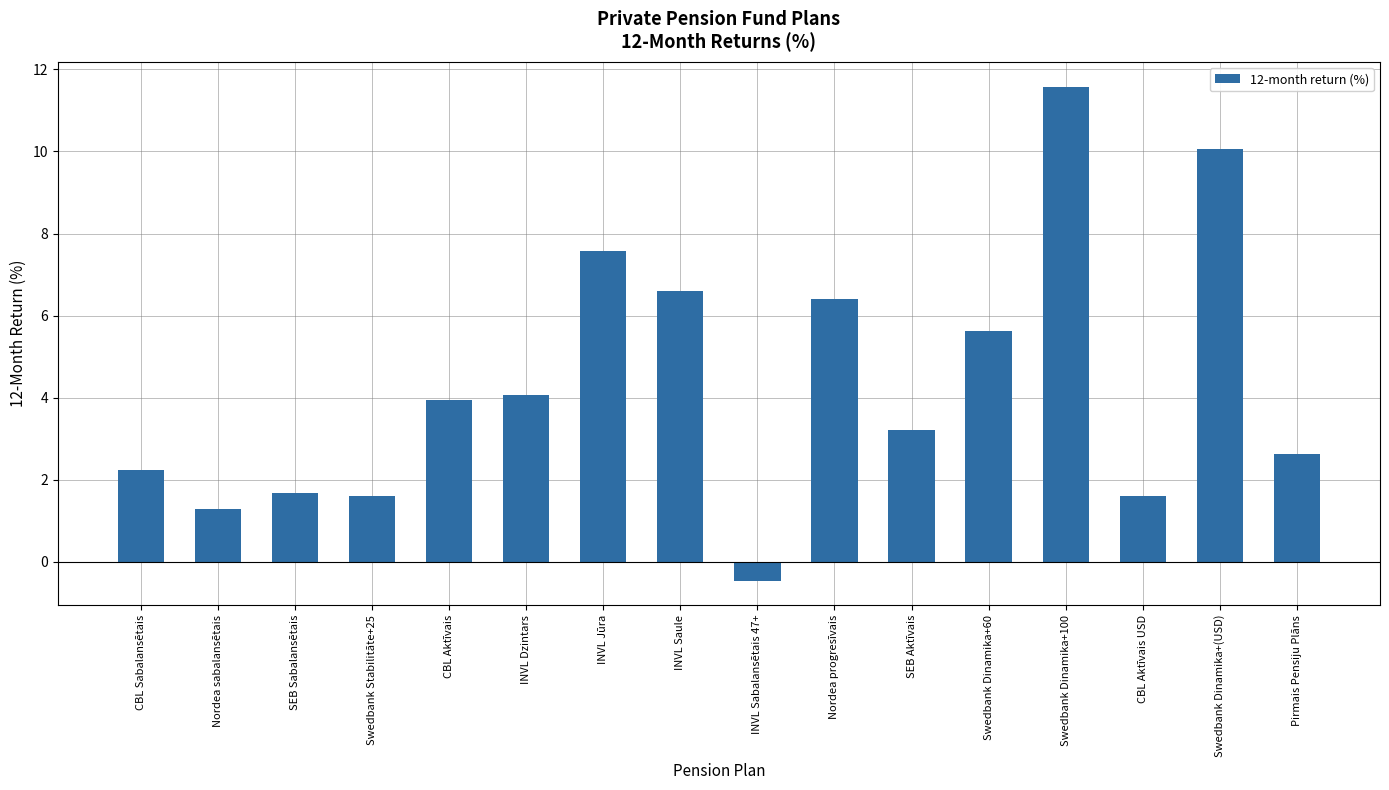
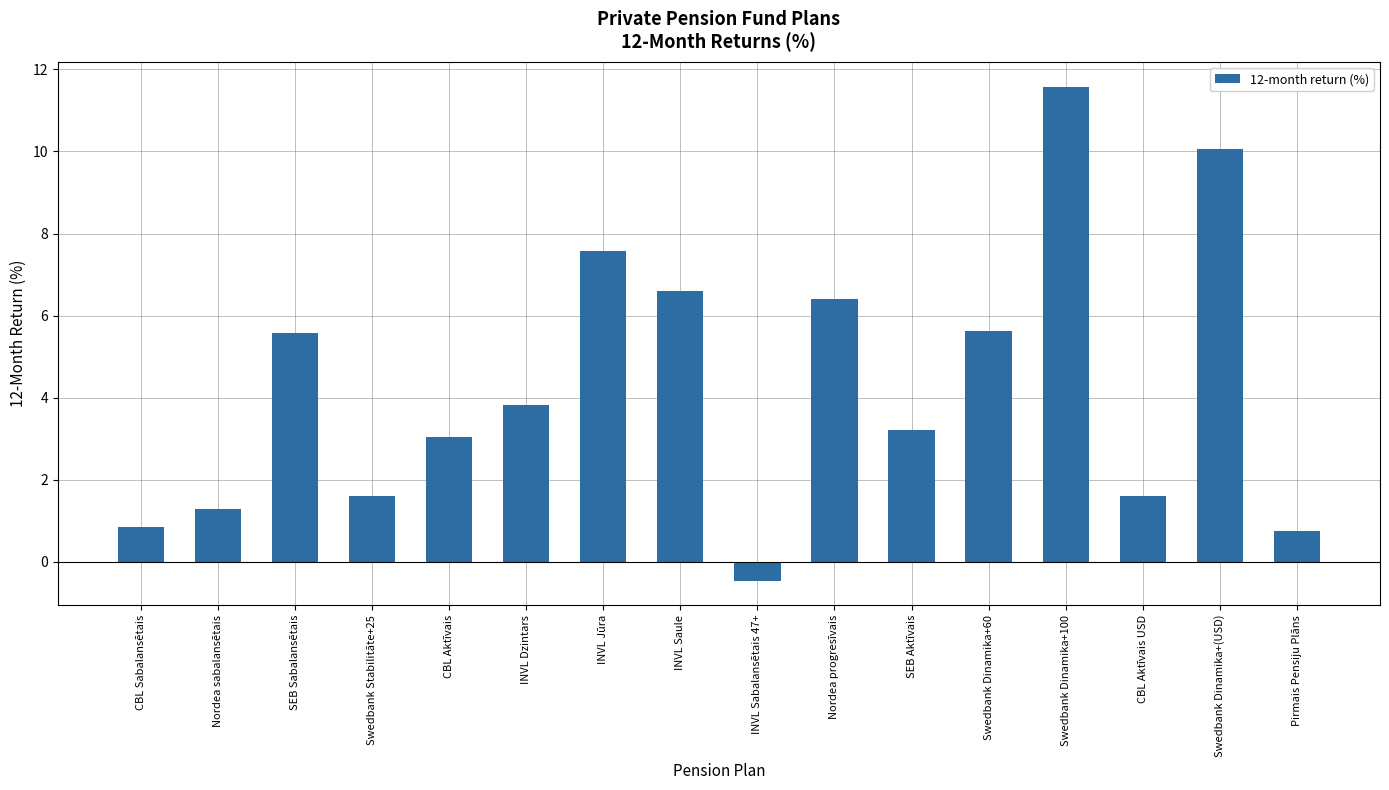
CBL Sabalansētais: 2.3 -> 0.9
SEB Sabalansētais: 1.7 -> 5.6
CBL Aktīvais: 3.9 -> 3.1
INVL Dzintars: 4.1 -> 3.8
Pirmais Pensiju Plāns: 2.6 -> 0.8
